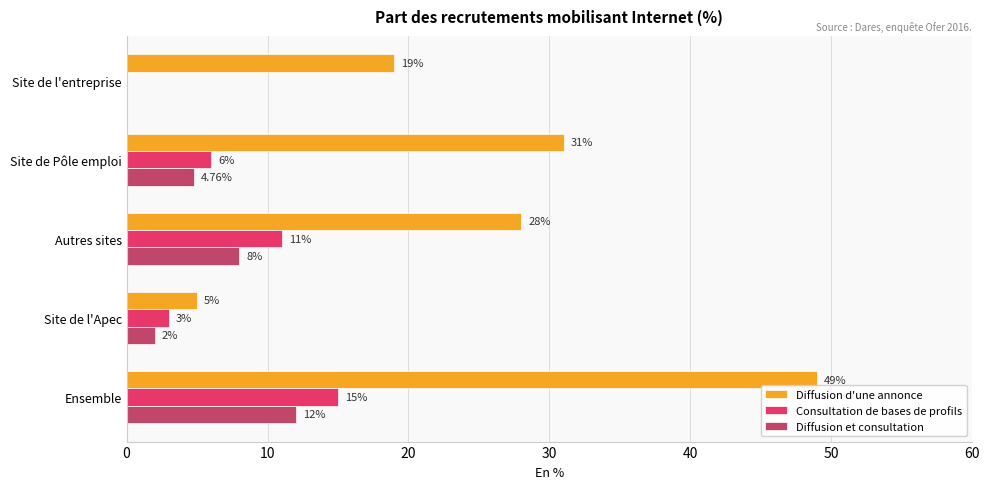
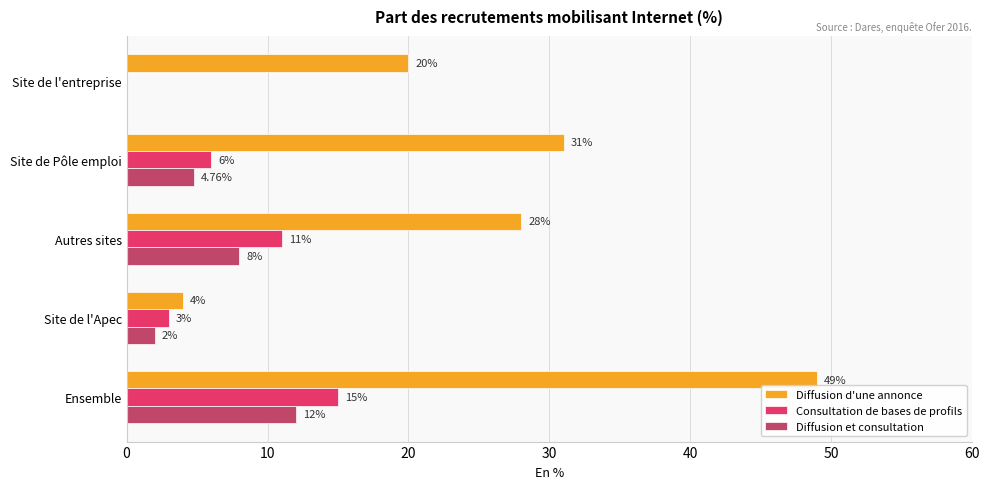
Diffusion d'une annonce, Site de l'entreprise: 19% -> 20%
Diffusion d'une annonce, Site de l'Apec: 5% -> 4%
